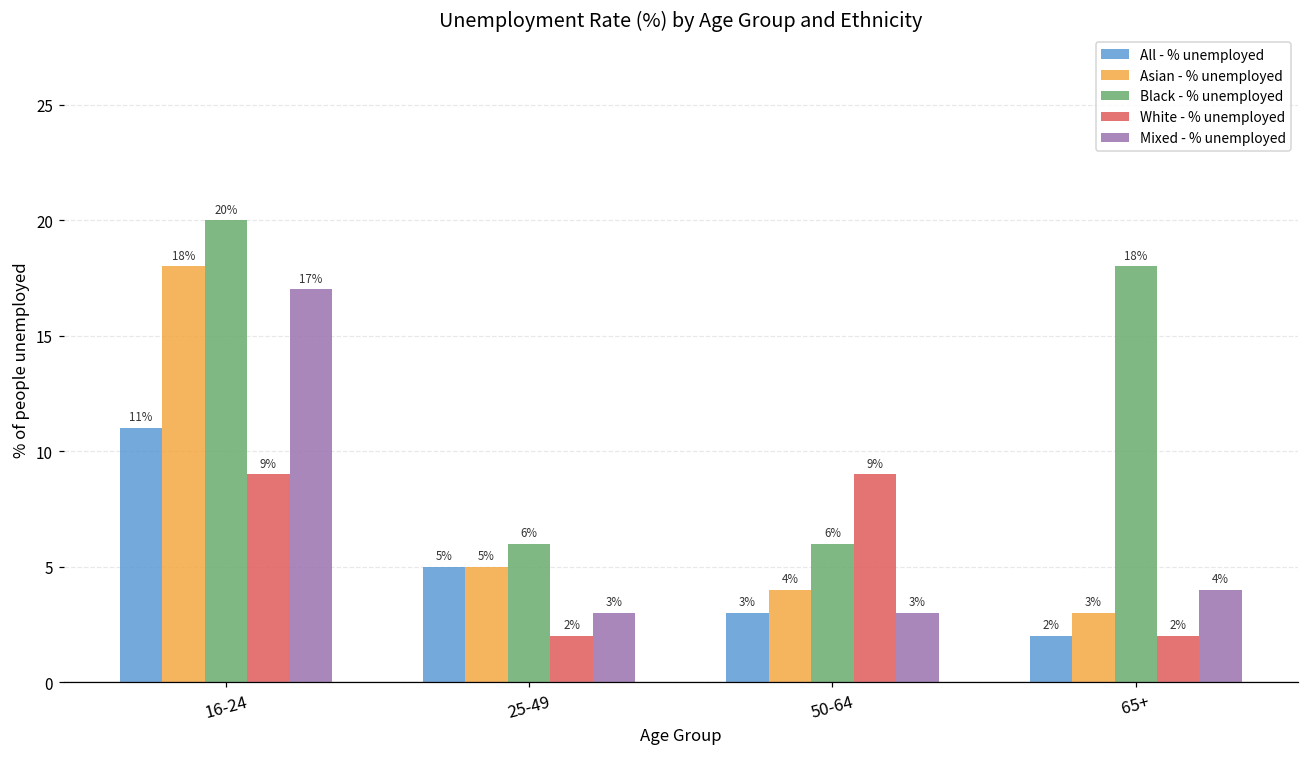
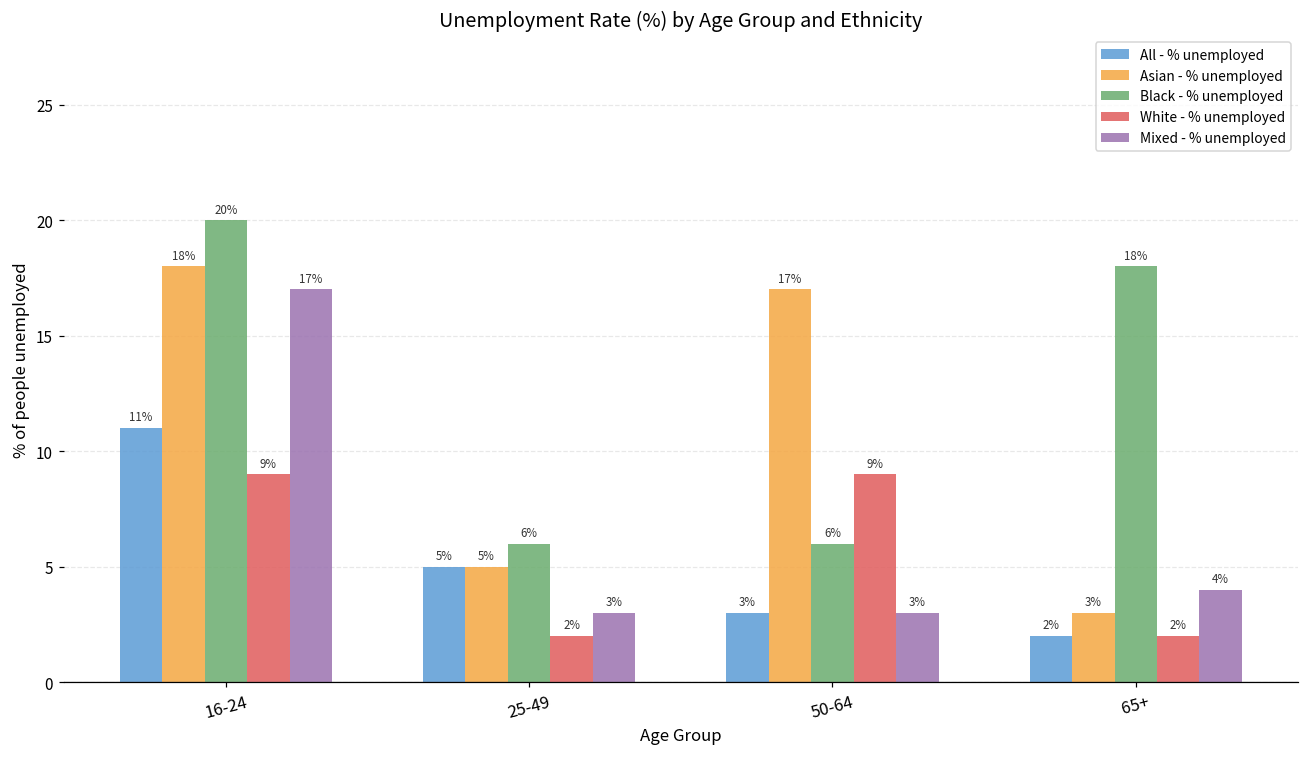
Asian - % unemployed, 50-64: 4% -> 17%
